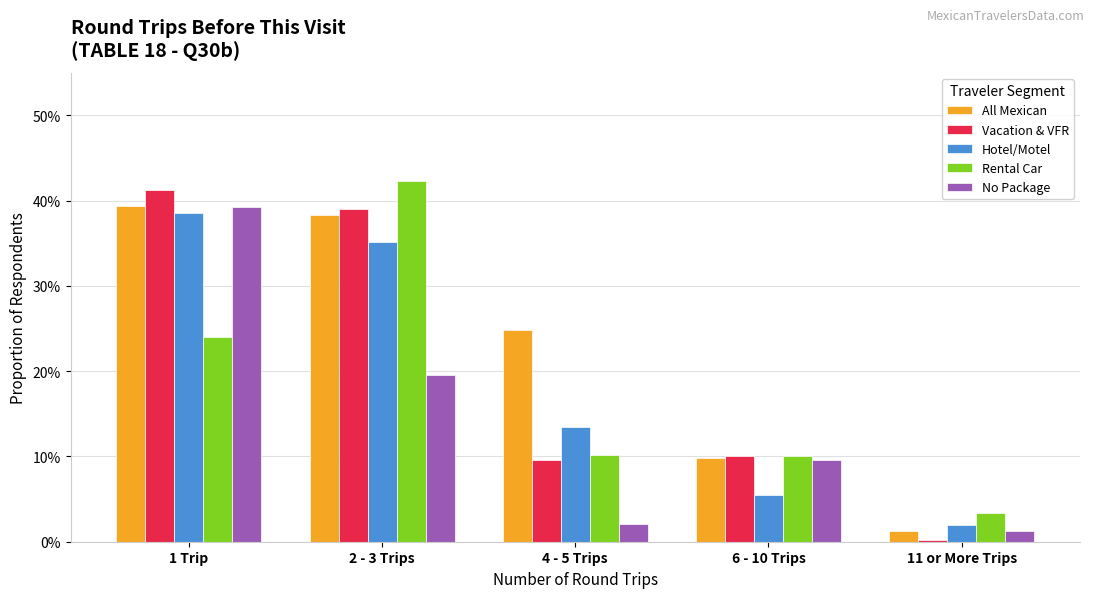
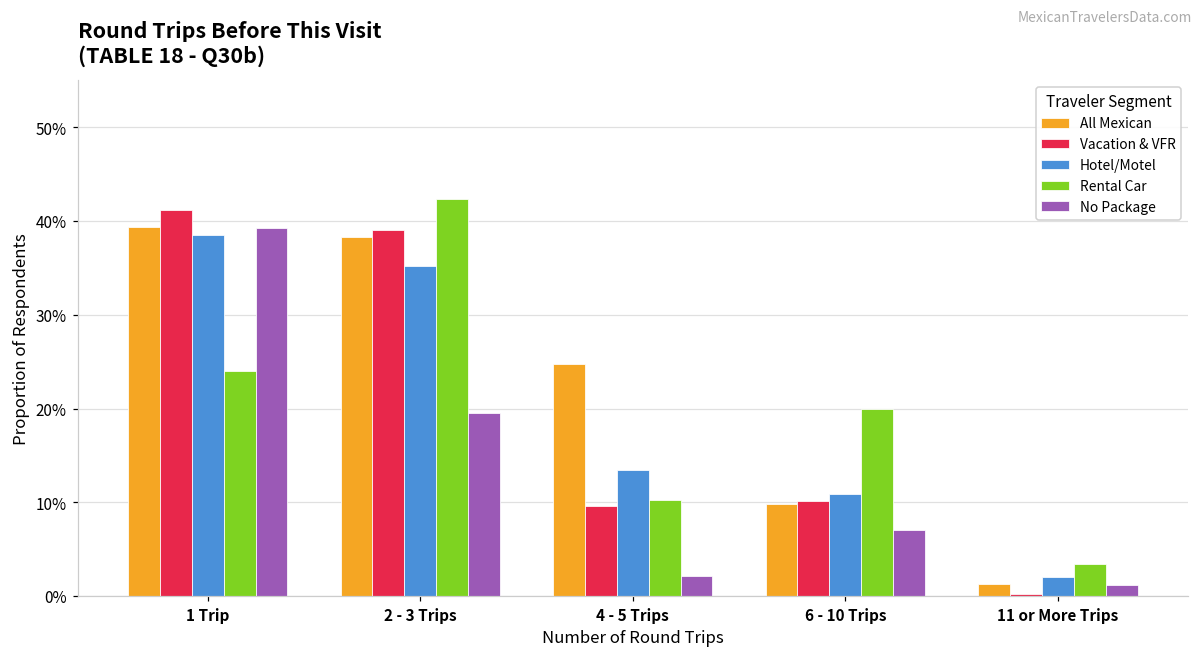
Hotel/Motel, 6 - 10 Trips: 6% -> 11%
Rental Car, 6 - 10 Trips: 10% -> 20%
No Package, 6 - 10 Trips: 10% -> 7%
